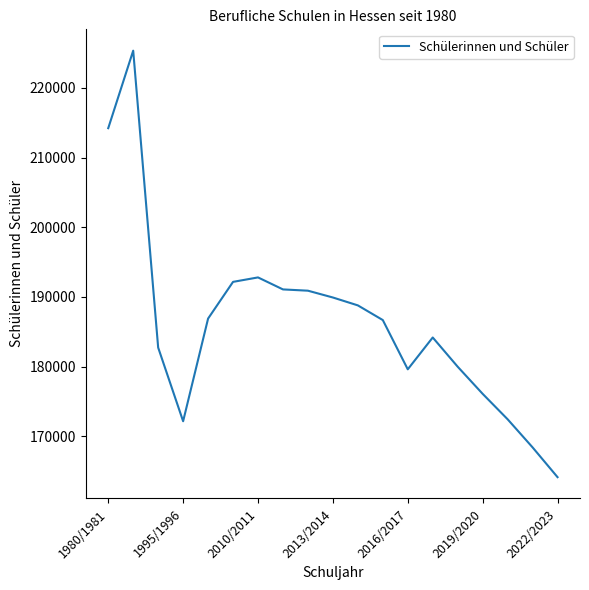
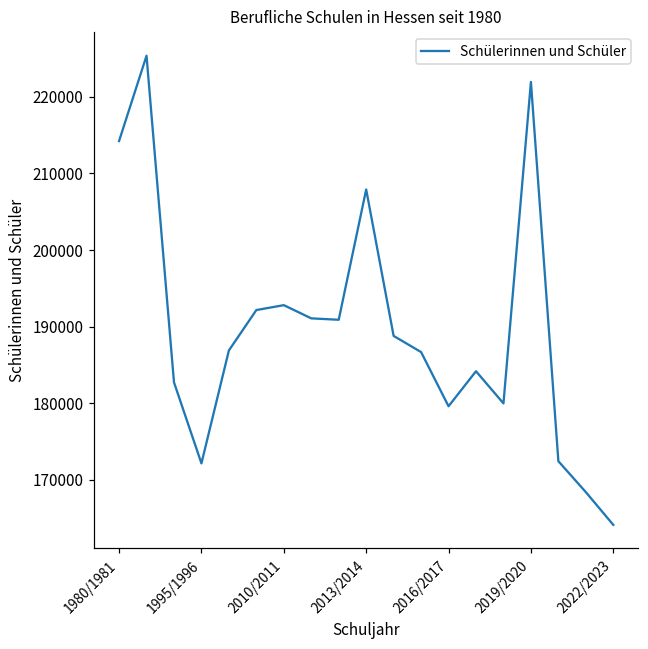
2013/2014: 190000 -> 208000
2019/2020: 176000 -> 222000
